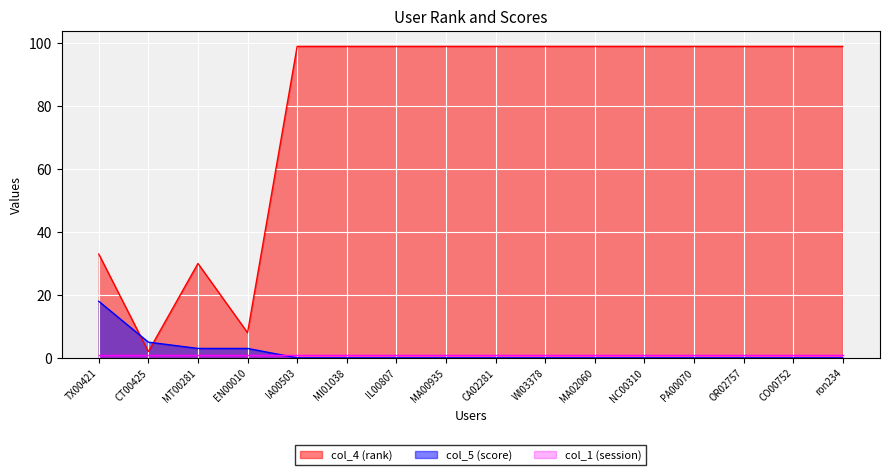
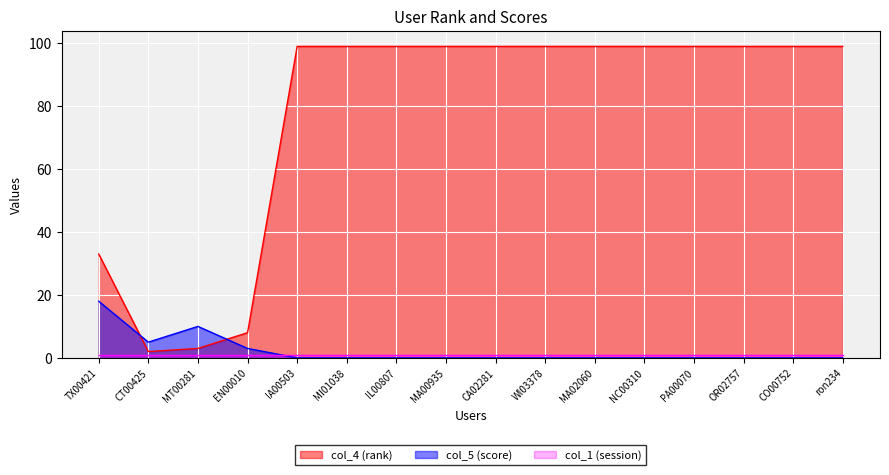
col_4 (rank), MT00281: 30 -> 3
col_5 (score), MT00281: 3 -> 10
